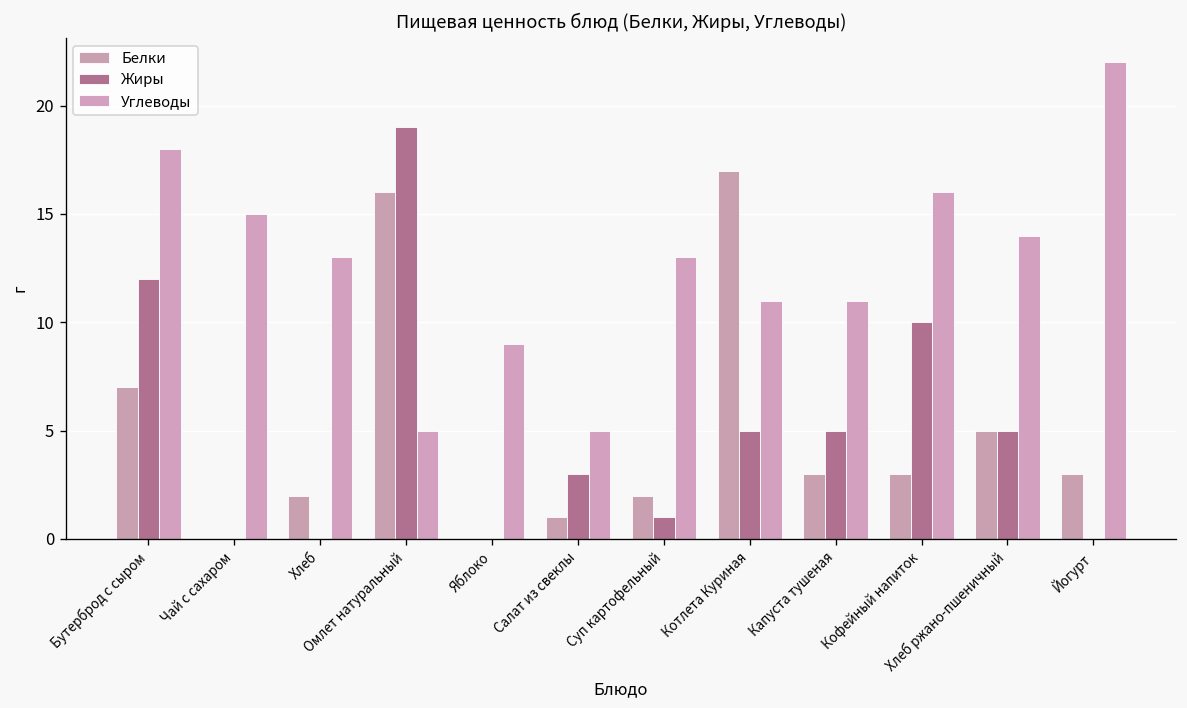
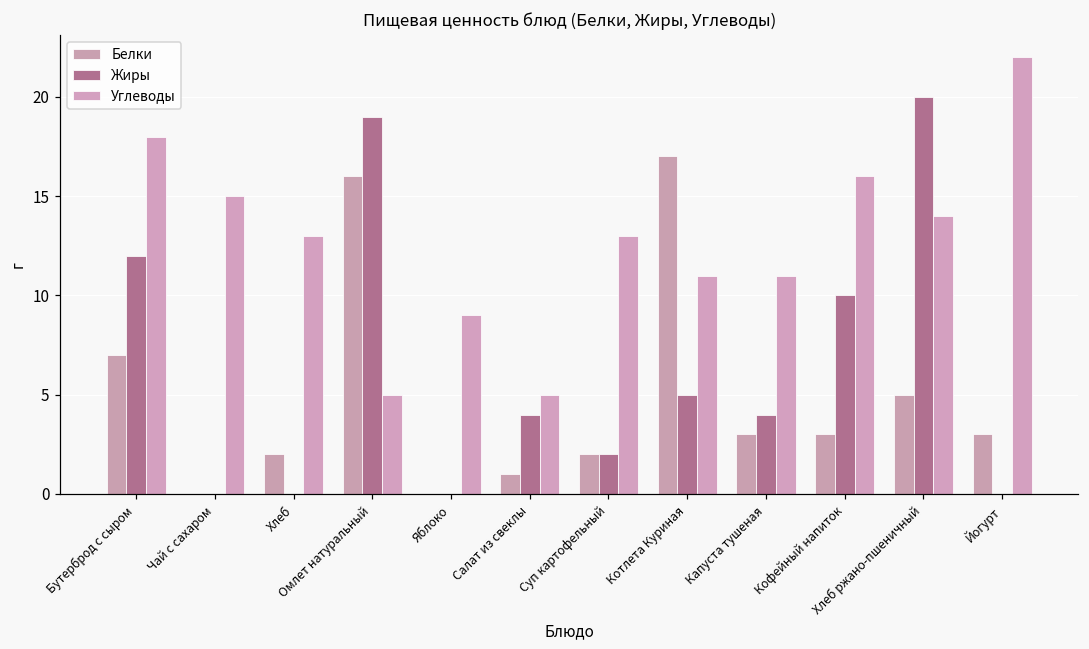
Жиры, Салат из свеклы: 3 -> 4
Жиры, Суп картофельный: 1 -> 2
Жиры, Капуста тушеная: 5 -> 4
Жиры, Хлеб ржано-пшеничный: 5 -> 20
